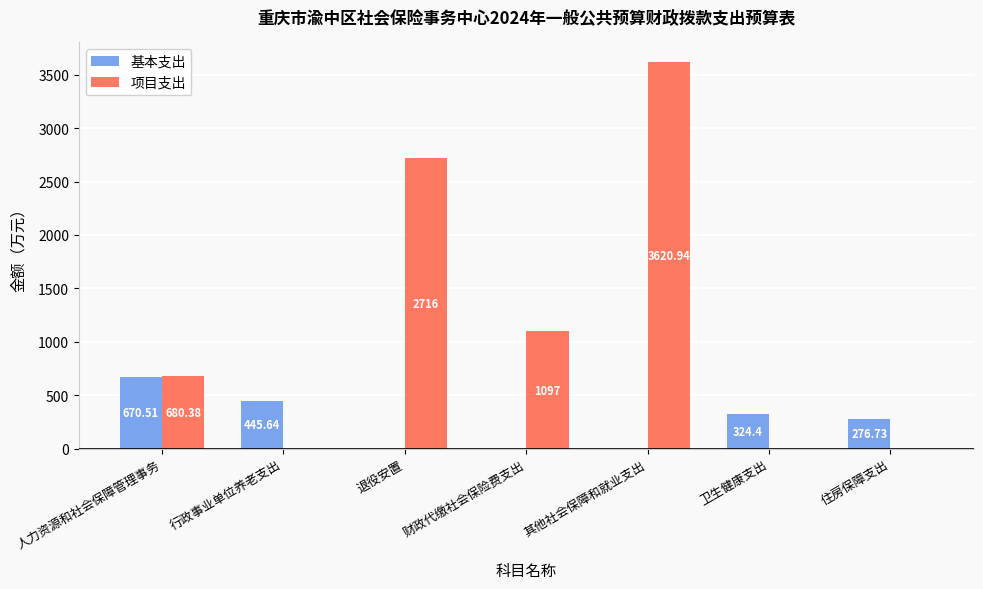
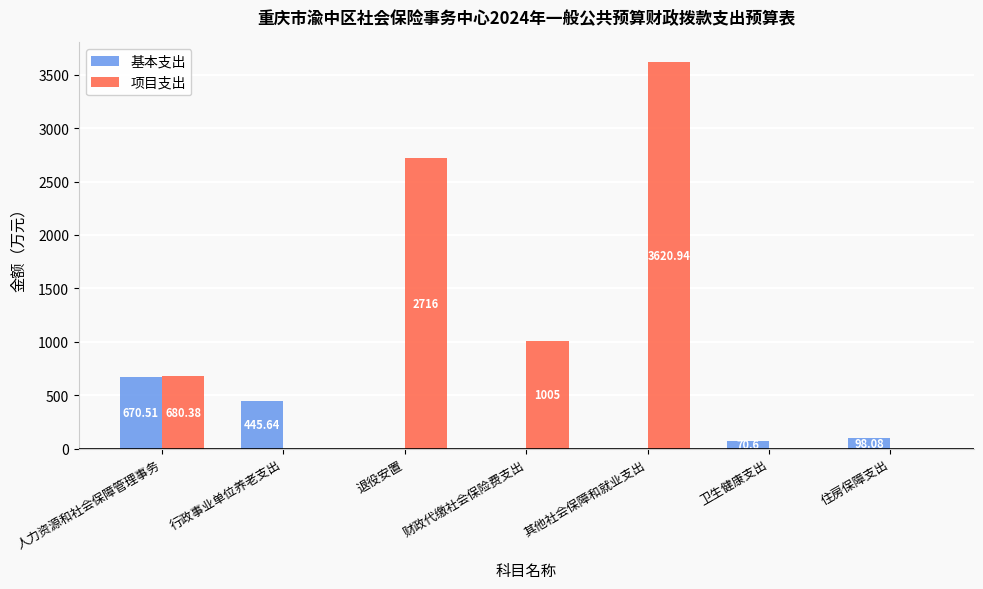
项目支出, 财政代缴社会保险费支出: 1097 -> 1005
基本支出, 卫生健康支出: 324.4 -> 70.6
基本支出, 住房保障支出: 276.73 -> 98.08
